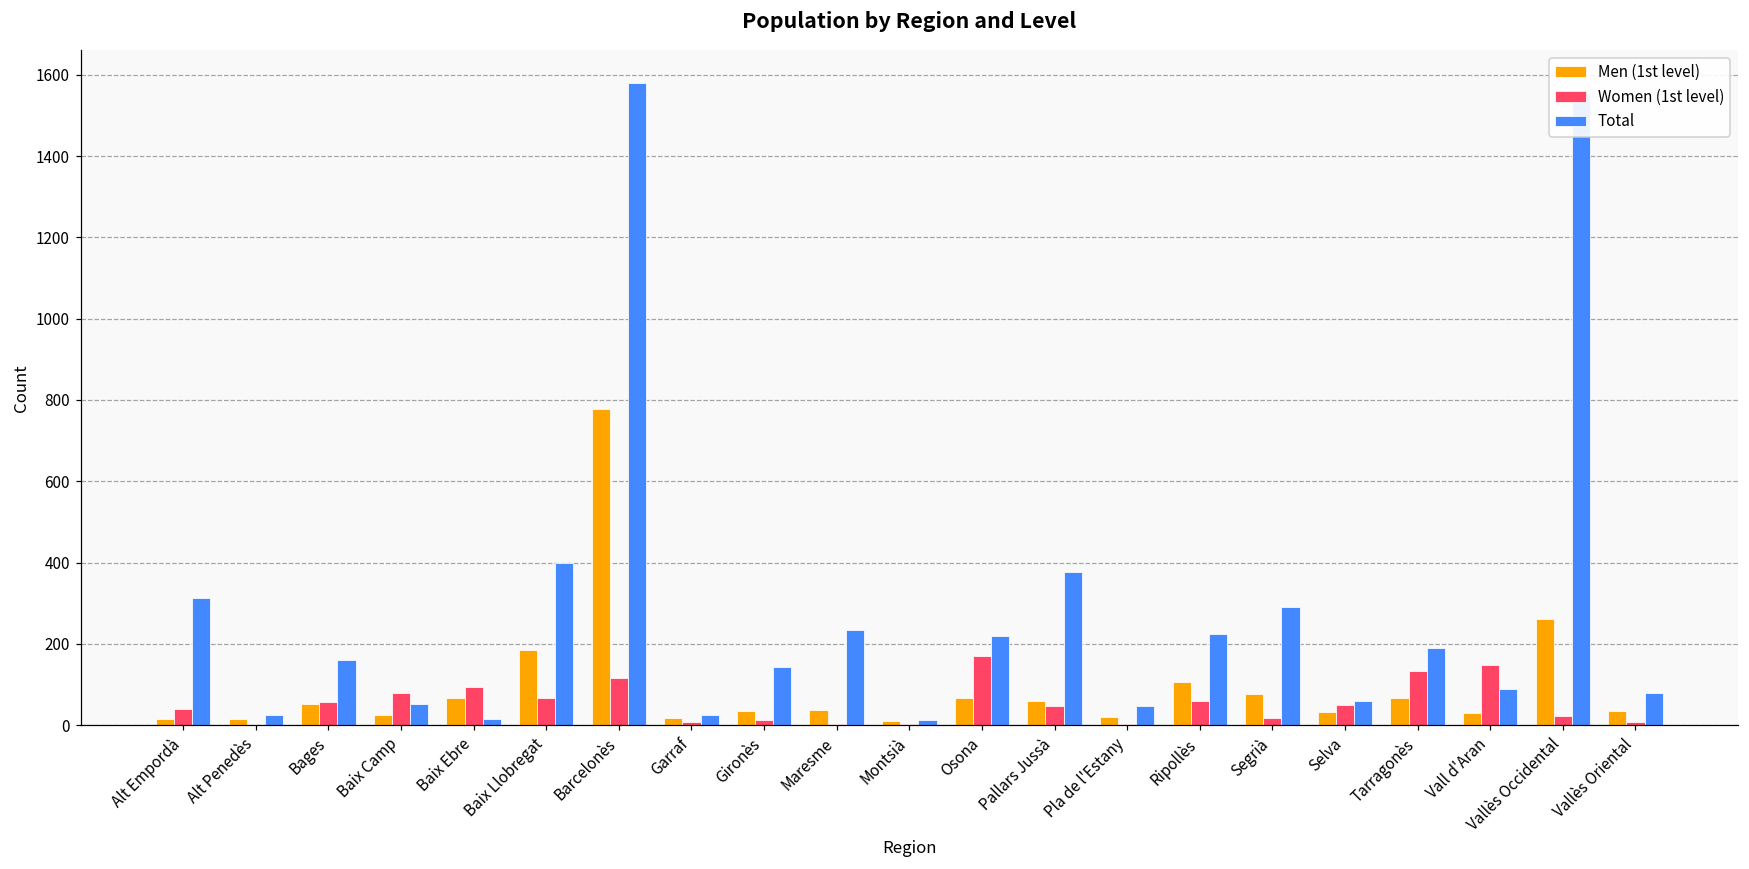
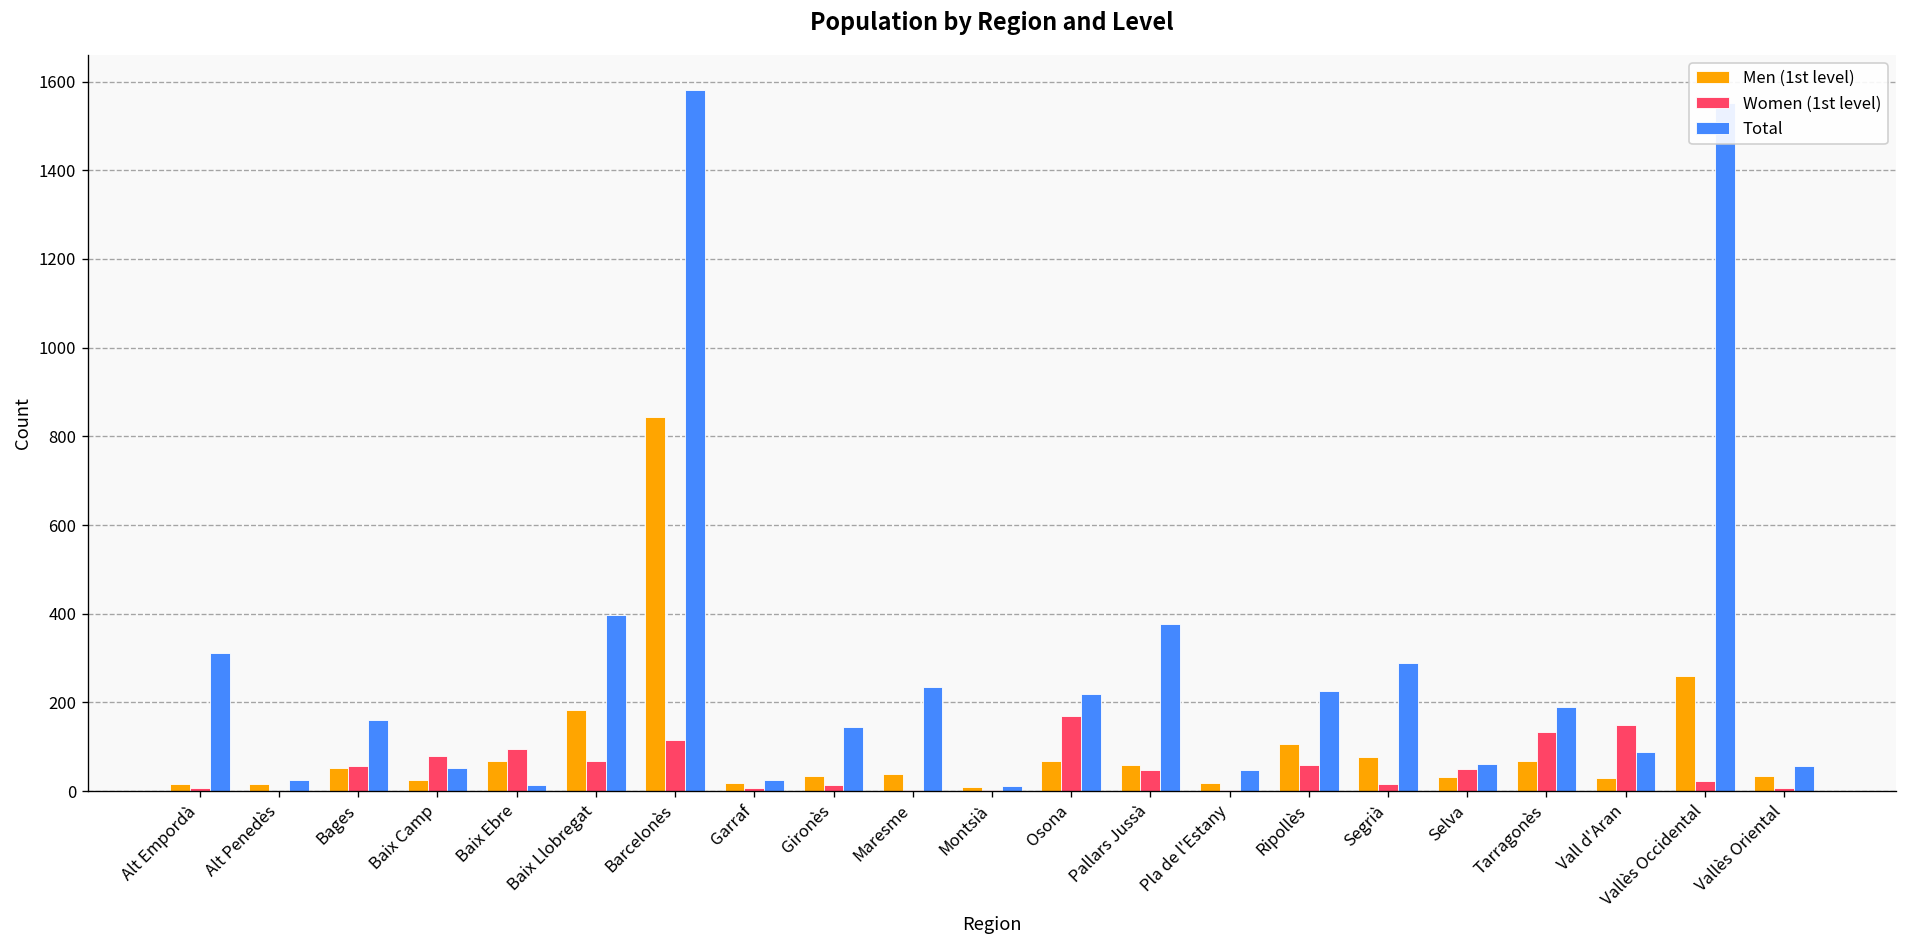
Women (1st level), Alt Empordà: 40 -> 10
Men (1st level), Barcelonès: 780 -> 840
Total, Vallès Oriental: 80 -> 60
